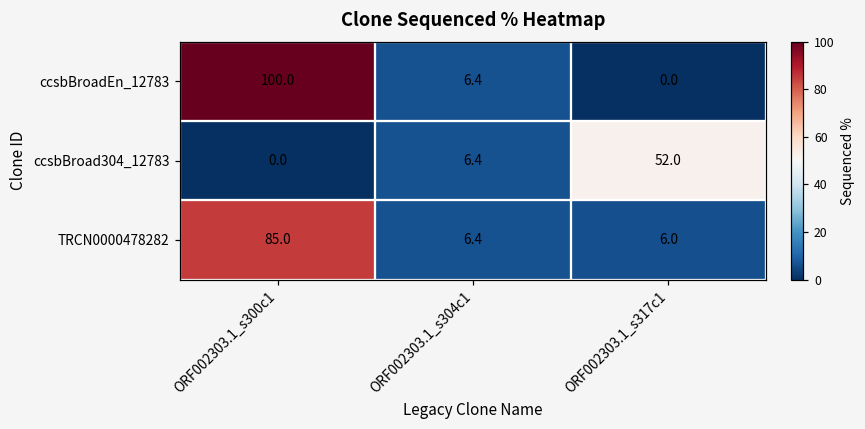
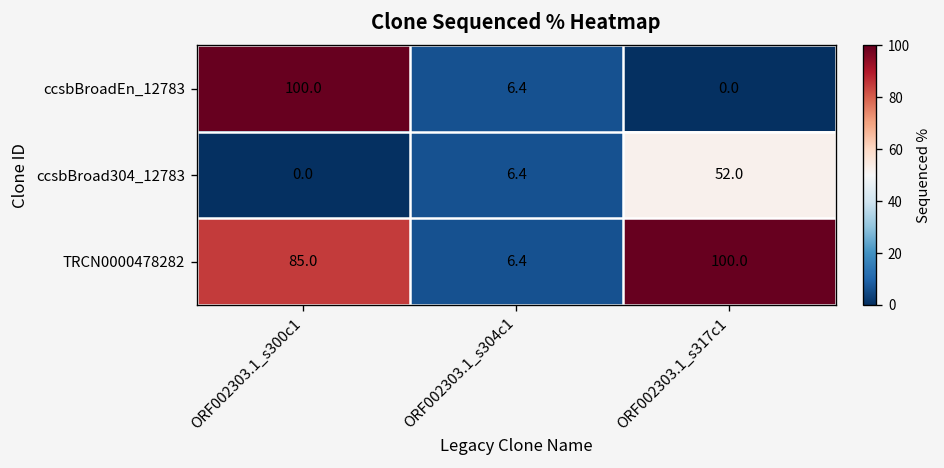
TRCN0000478282, ORF002303.1_s317c1: 6.0 -> 100.0
